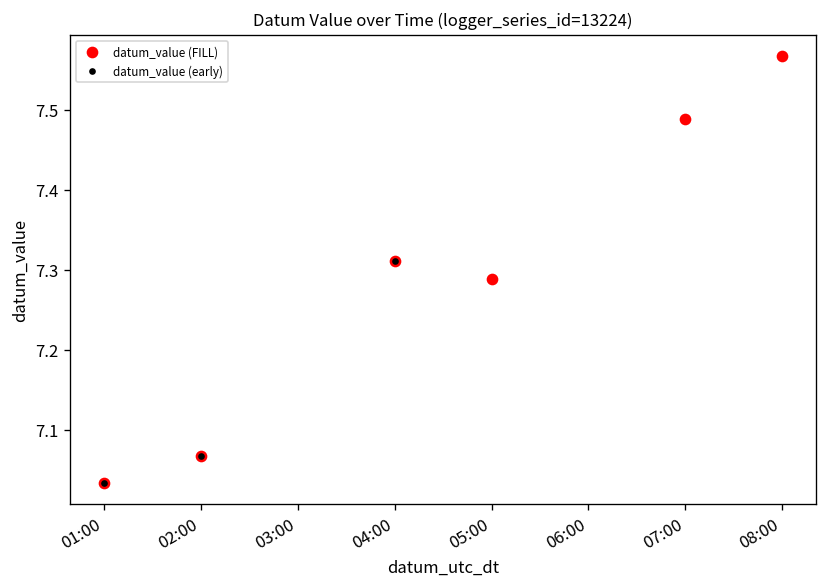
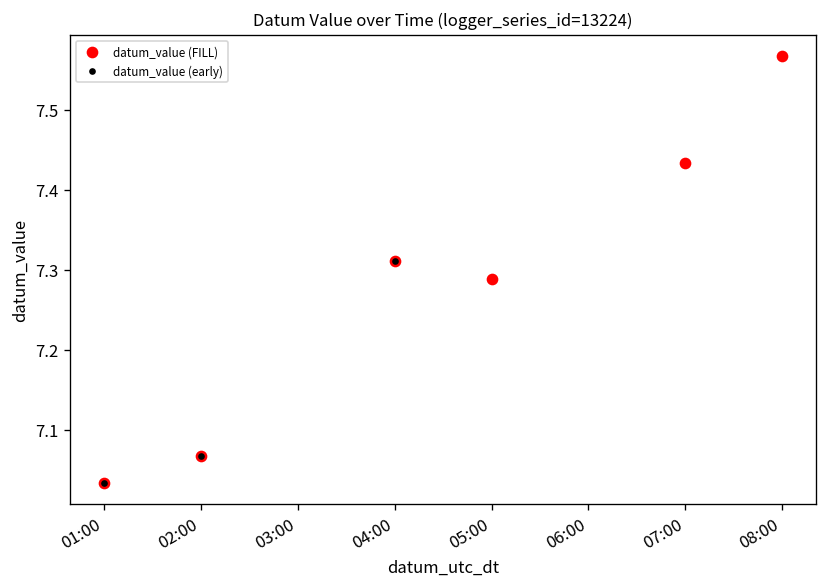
datum_value (FILL), 07:00: 7.49 -> 7.43
